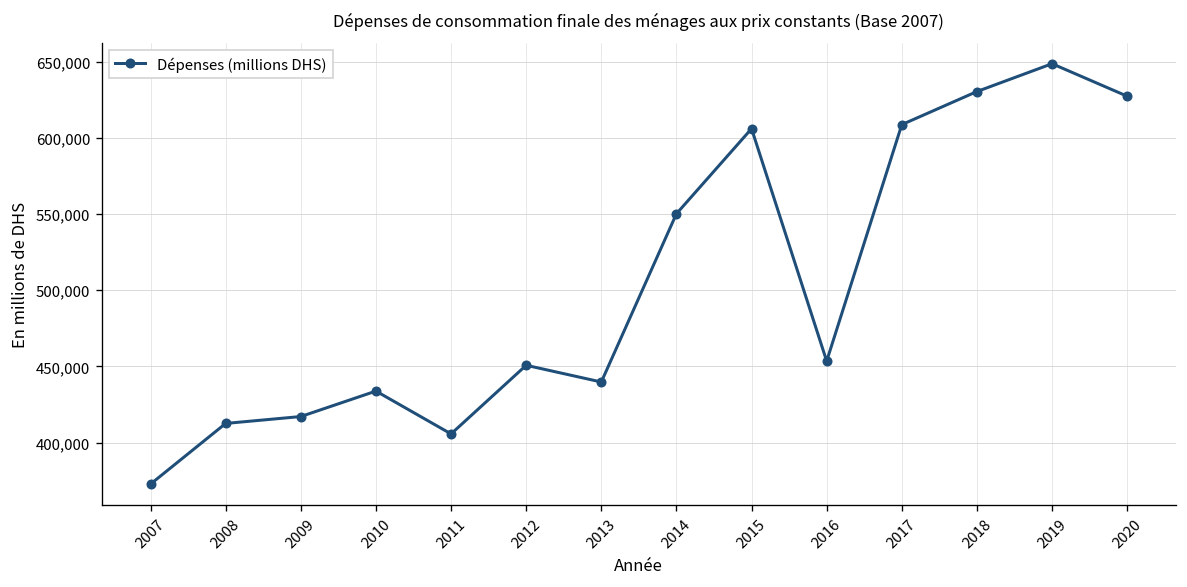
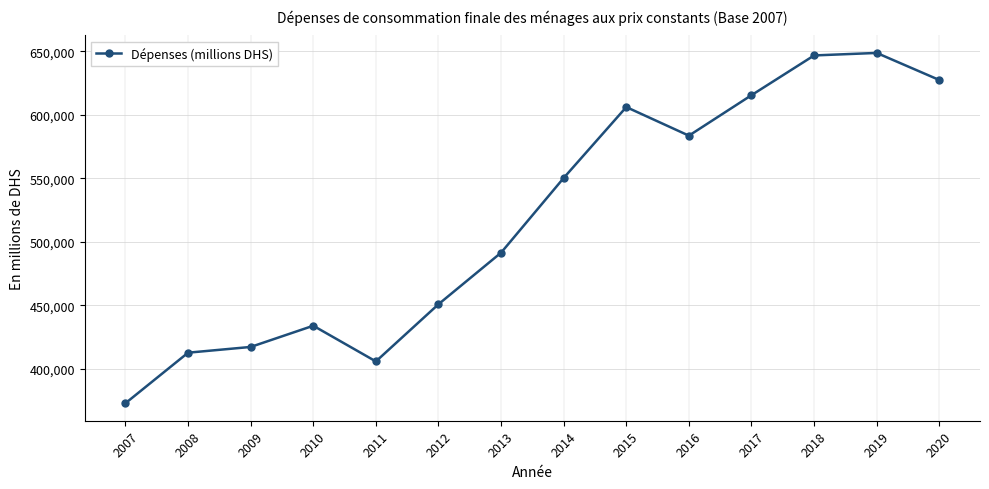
2013: 440,000 -> 491,000
2016: 454,000 -> 584,000
2017: 609,000 -> 615,000
2018: 630,000 -> 647,000
